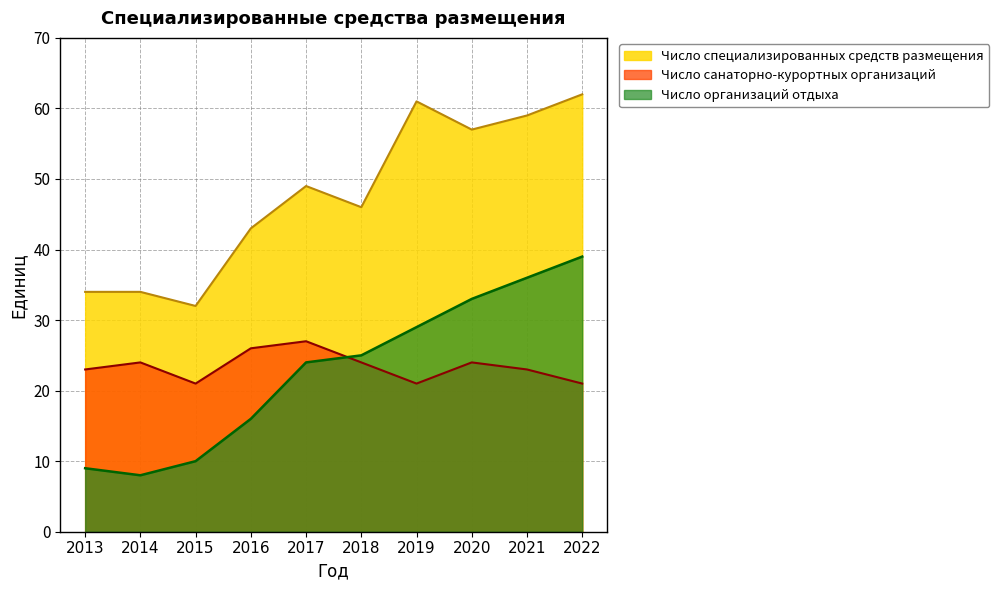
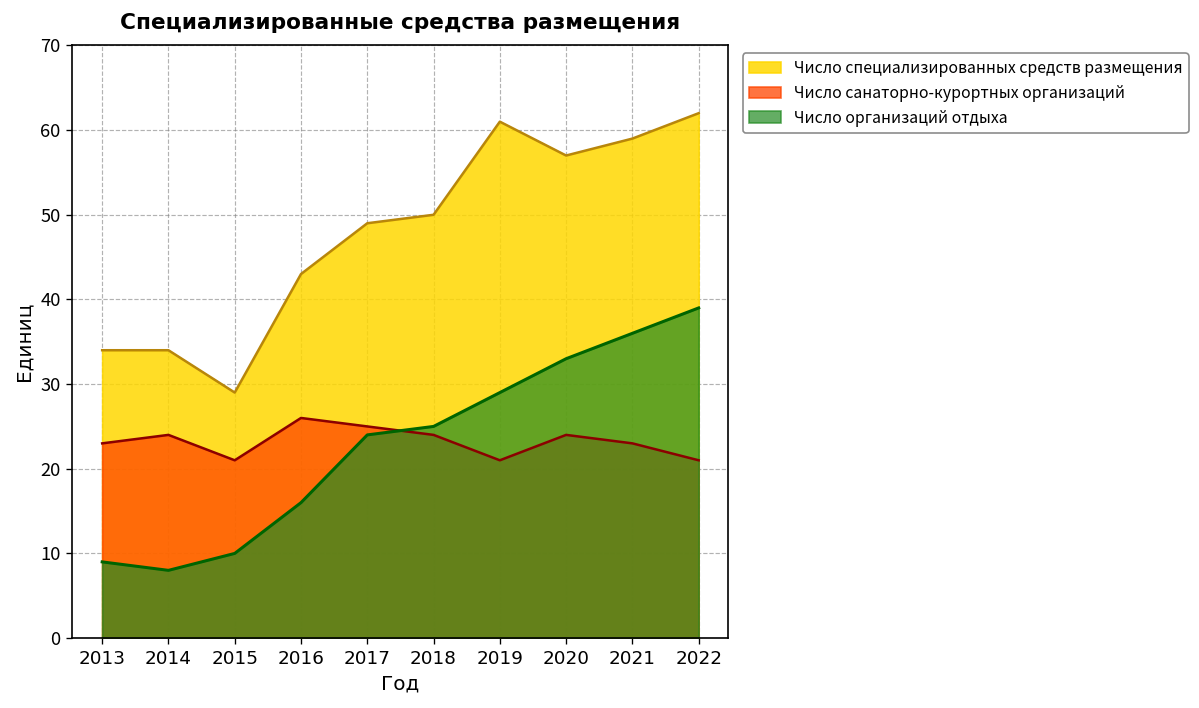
Число специализированных средств размещения, 2015: 32 -> 29
Число санаторно-курортных организаций, 2017: 27 -> 25
Число специализированных средств размещения, 2018: 46 -> 50
